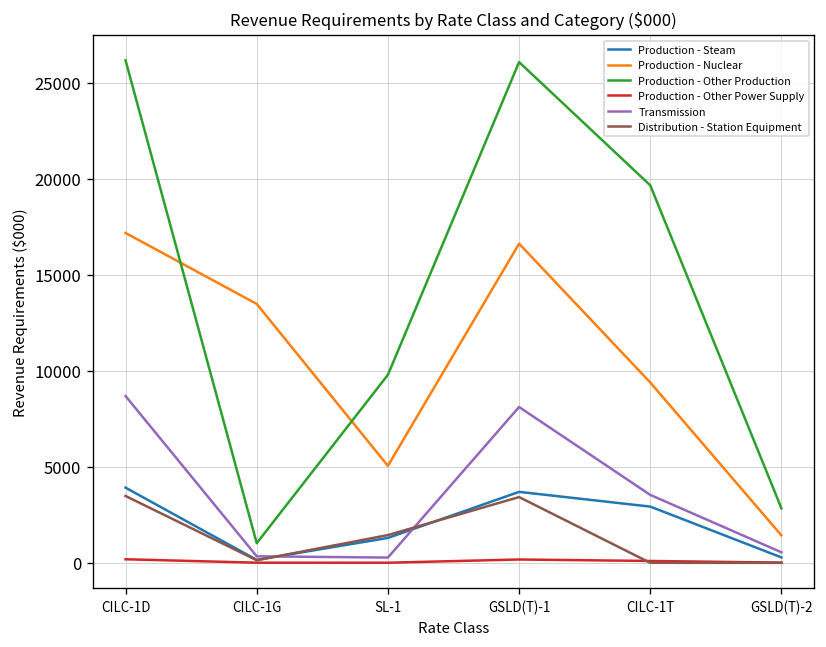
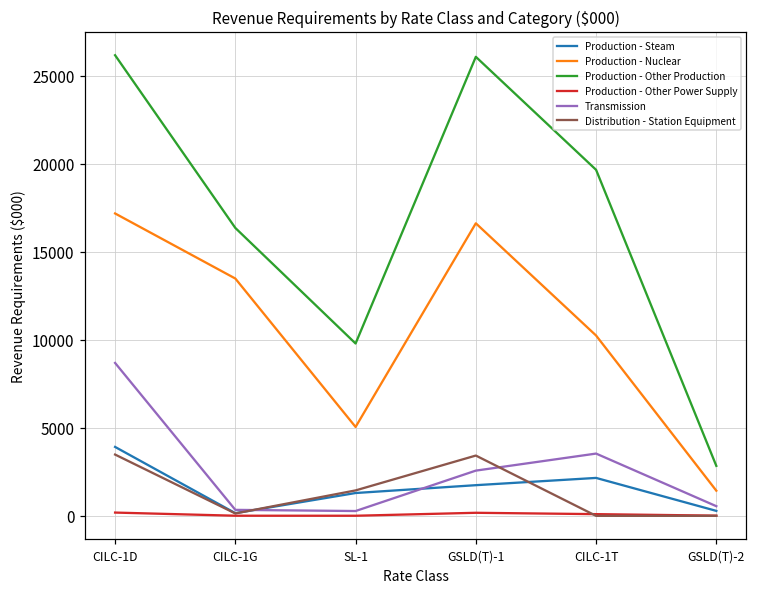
Production - Other Production, CILC-1G: 1000 -> 16400
Production - Steam, GSLD(T)-1: 3700 -> 1700
Transmission, GSLD(T)-1: 8100 -> 2600
Production - Steam, CILC-1T: 2900 -> 2200
Production - Nuclear, CILC-1T: 9400 -> 10200
